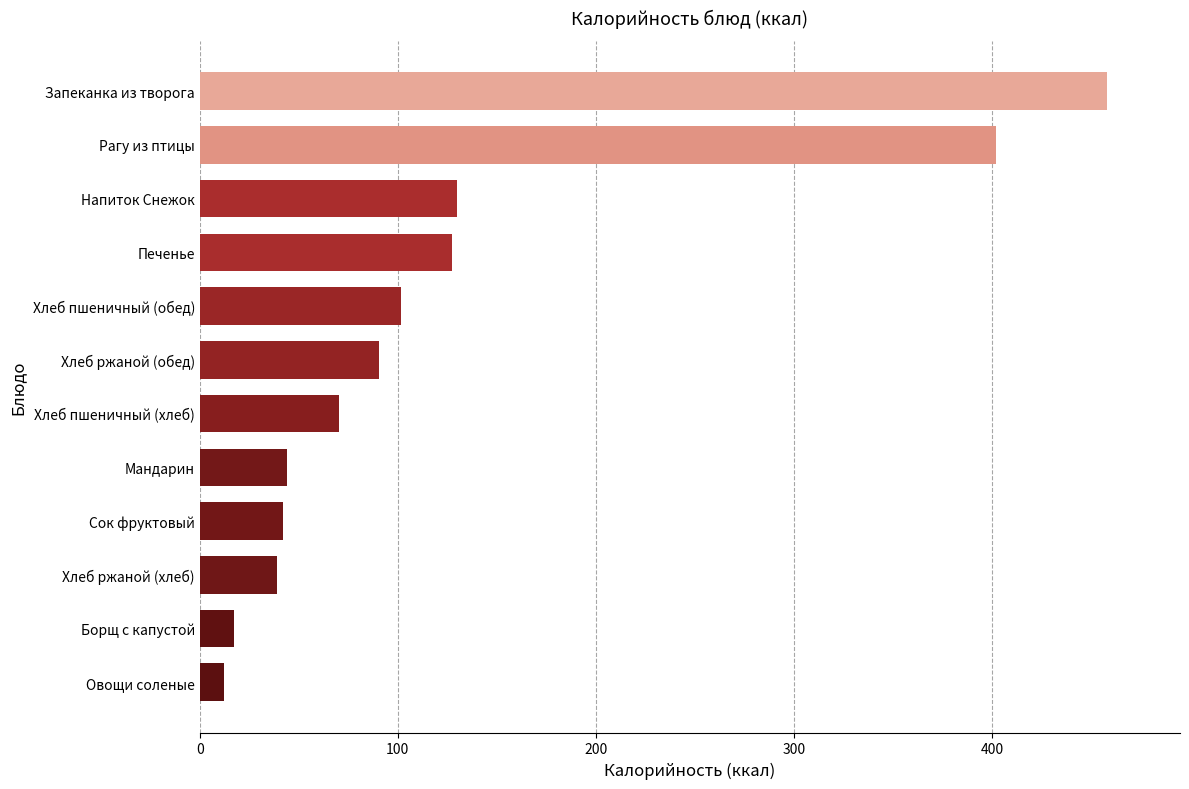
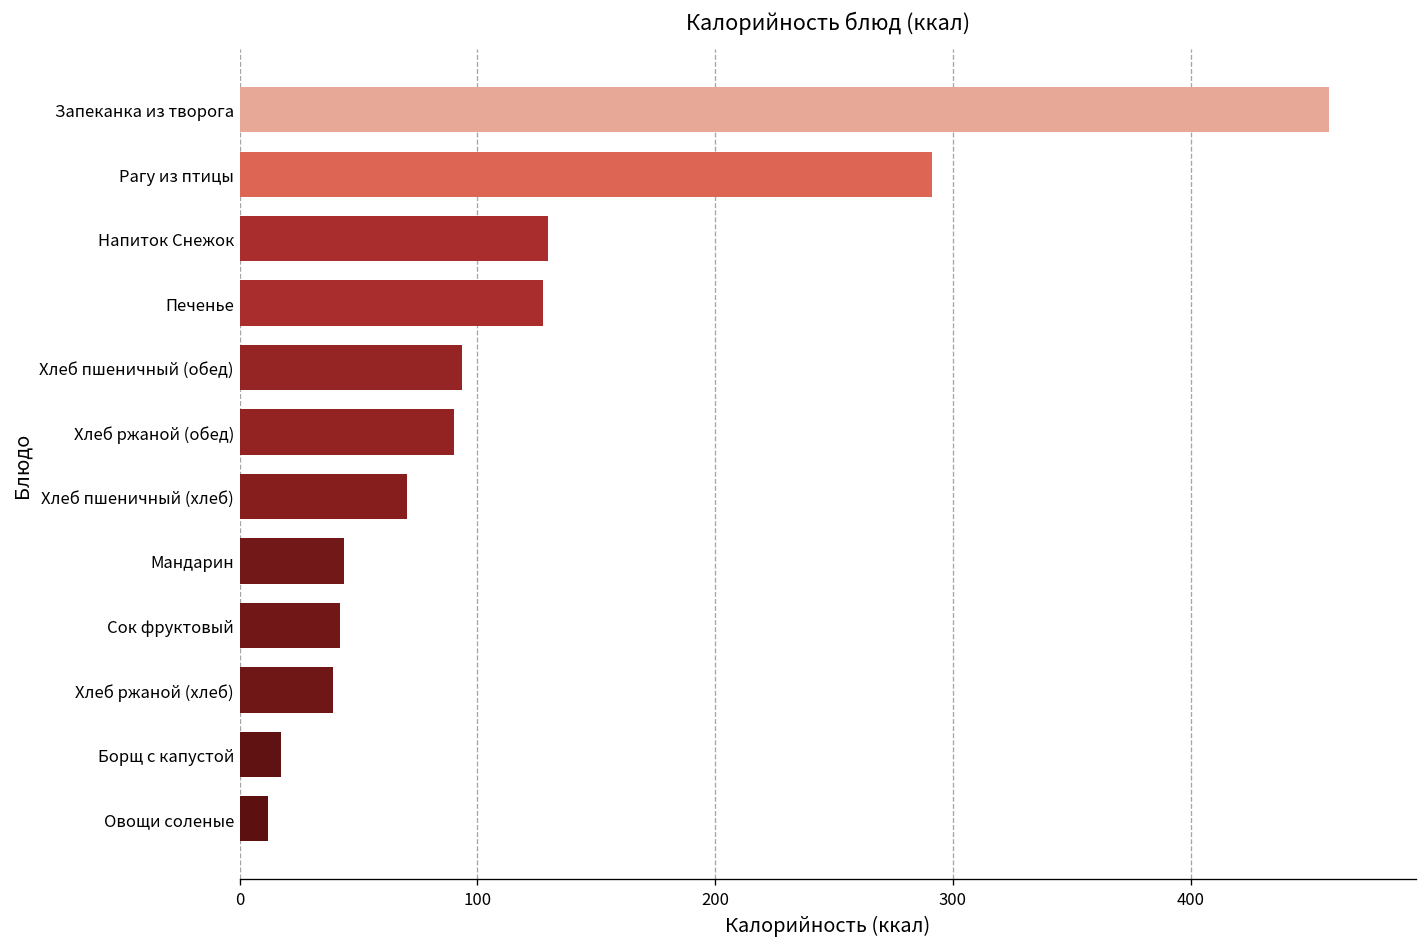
Рагу из птицы: 402 -> 291
Хлеб пшеничный (обед): 102 -> 94
